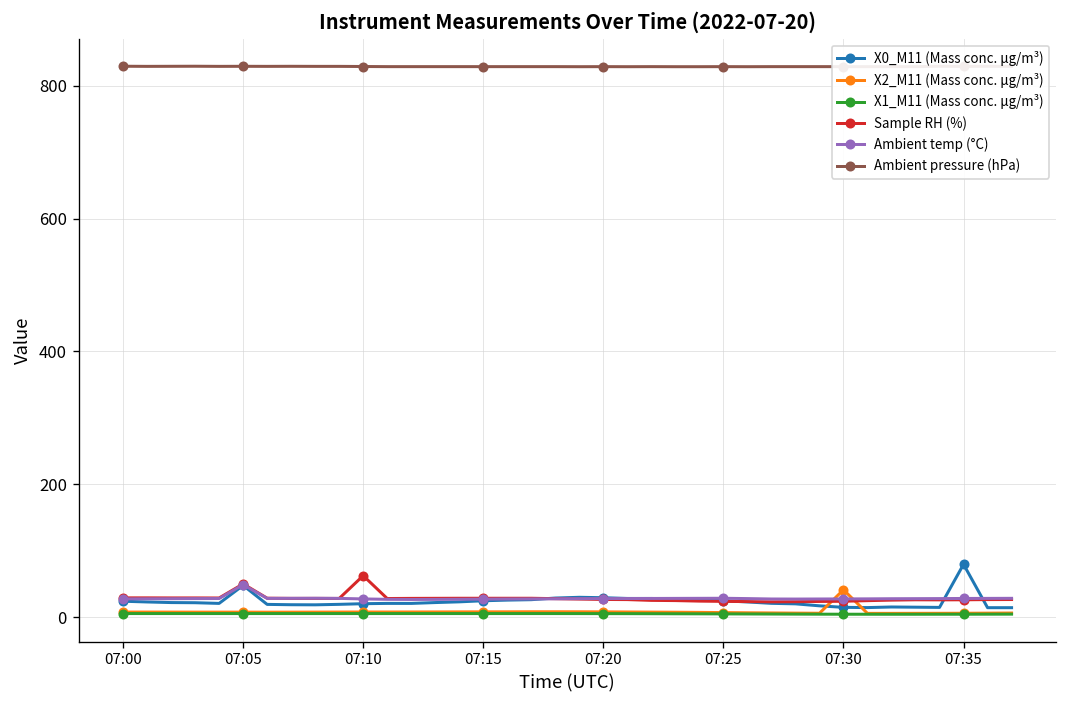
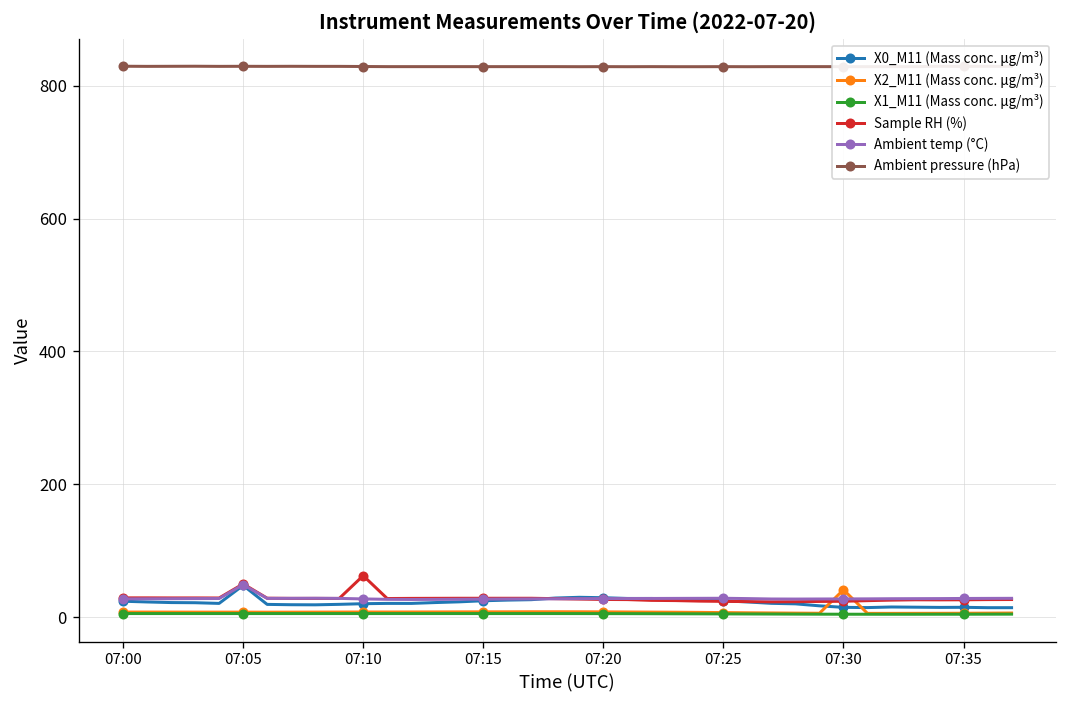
X0_M11 (Mass conc. μg/m³), 07:35: 80 -> 10
